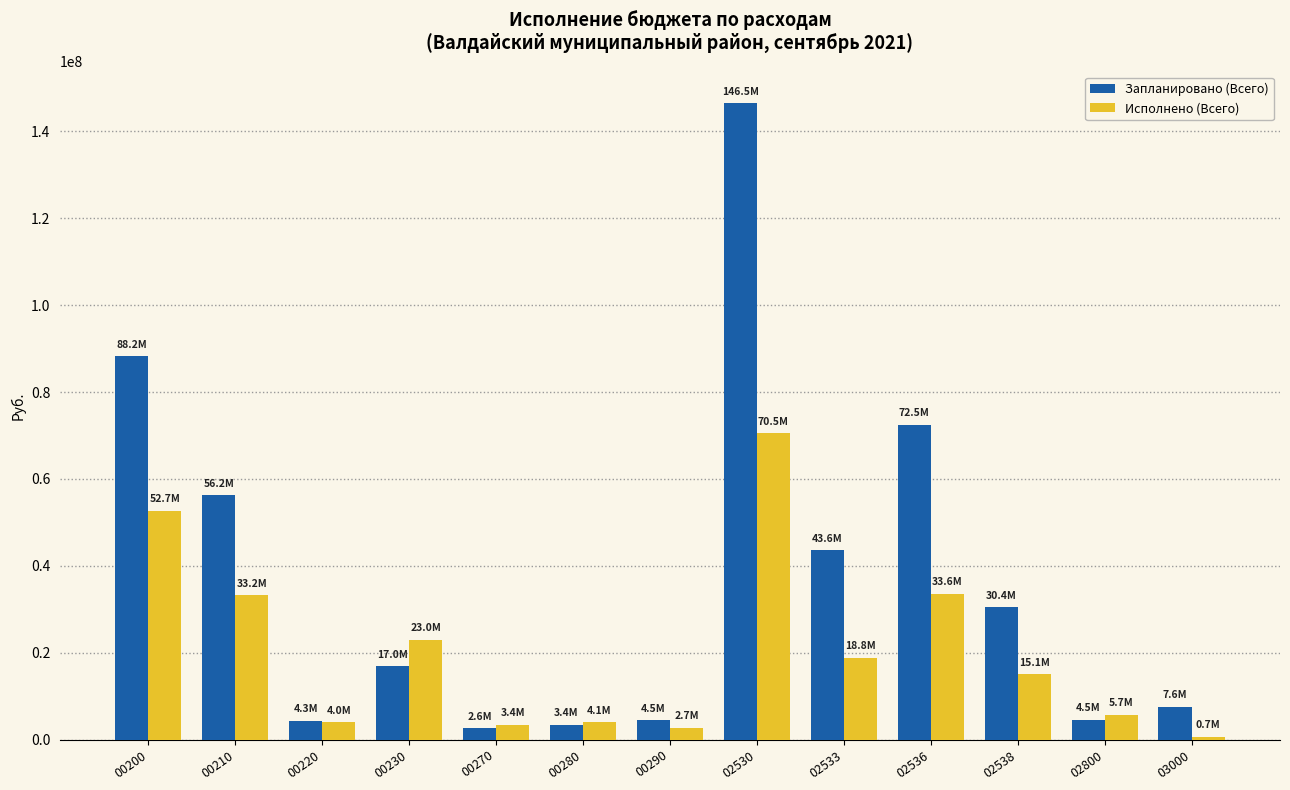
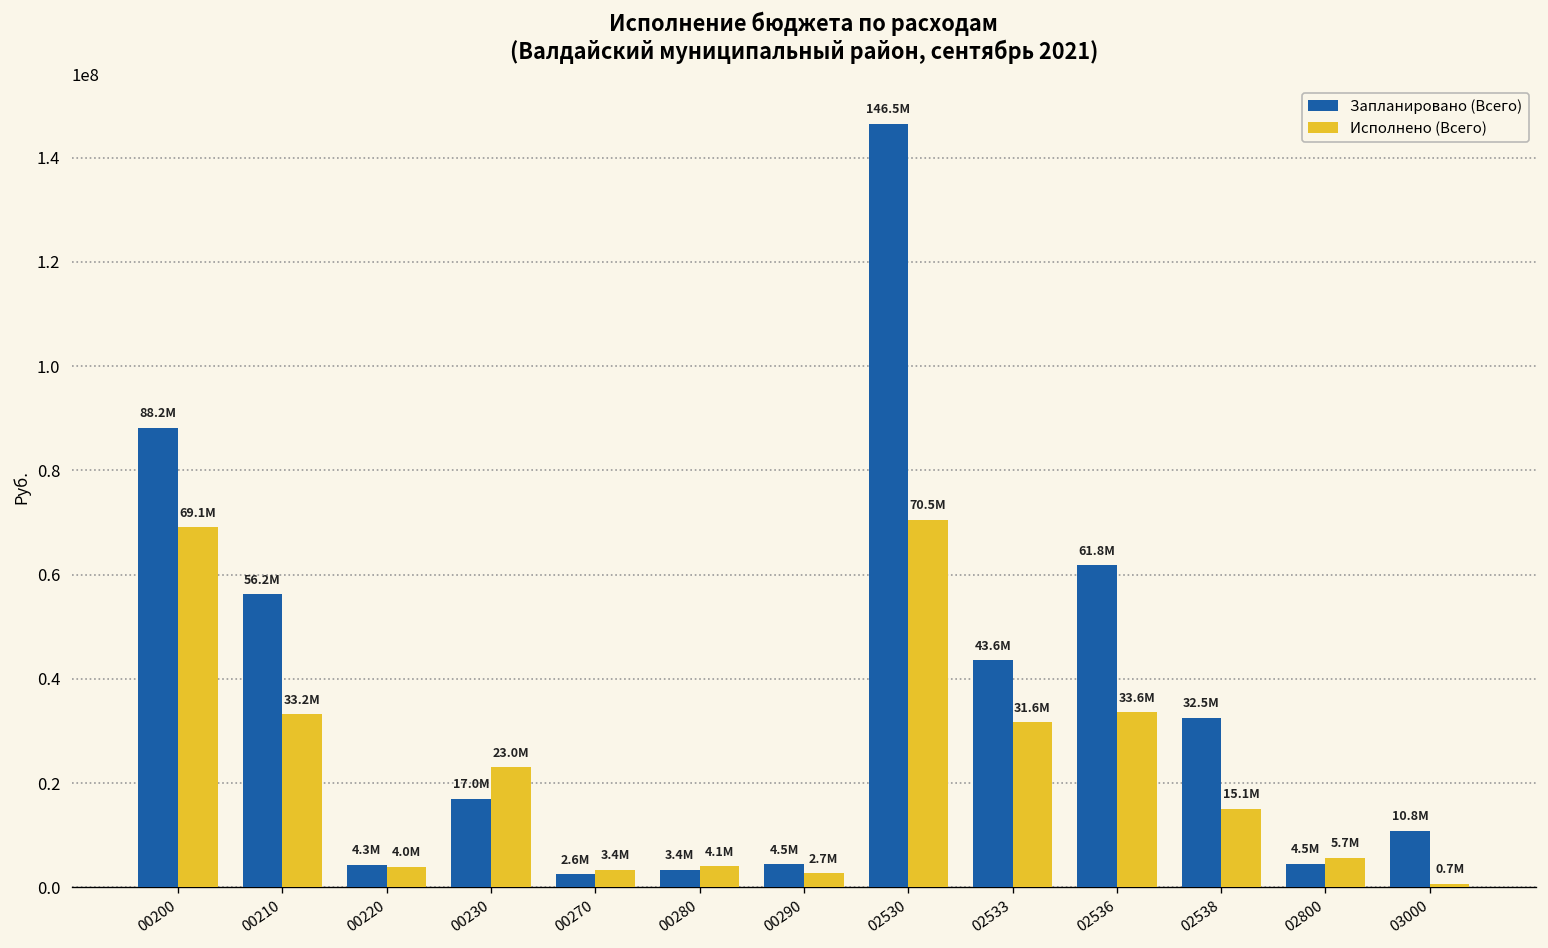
Исполнено (Всего), 00200: 52.7M -> 69.1M
Исполнено (Всего), 02533: 18.8M -> 31.6M
Запланировано (Всего), 02536: 72.5M -> 61.8M
Запланировано (Всего), 02538: 30.4M -> 32.5M
Запланировано (Всего), 03000: 7.6M -> 10.8M
